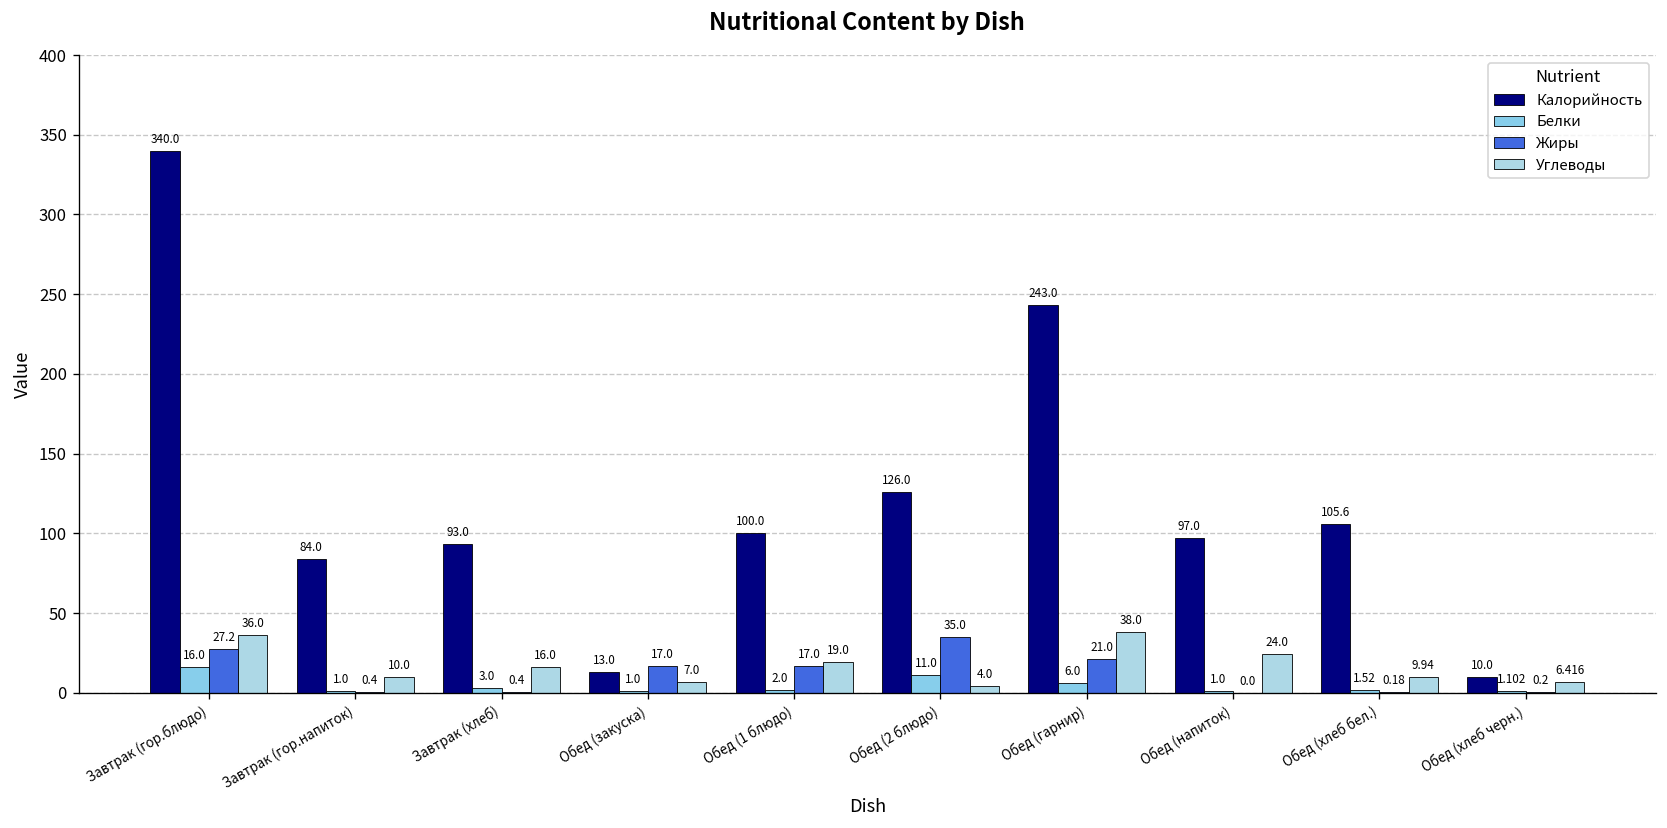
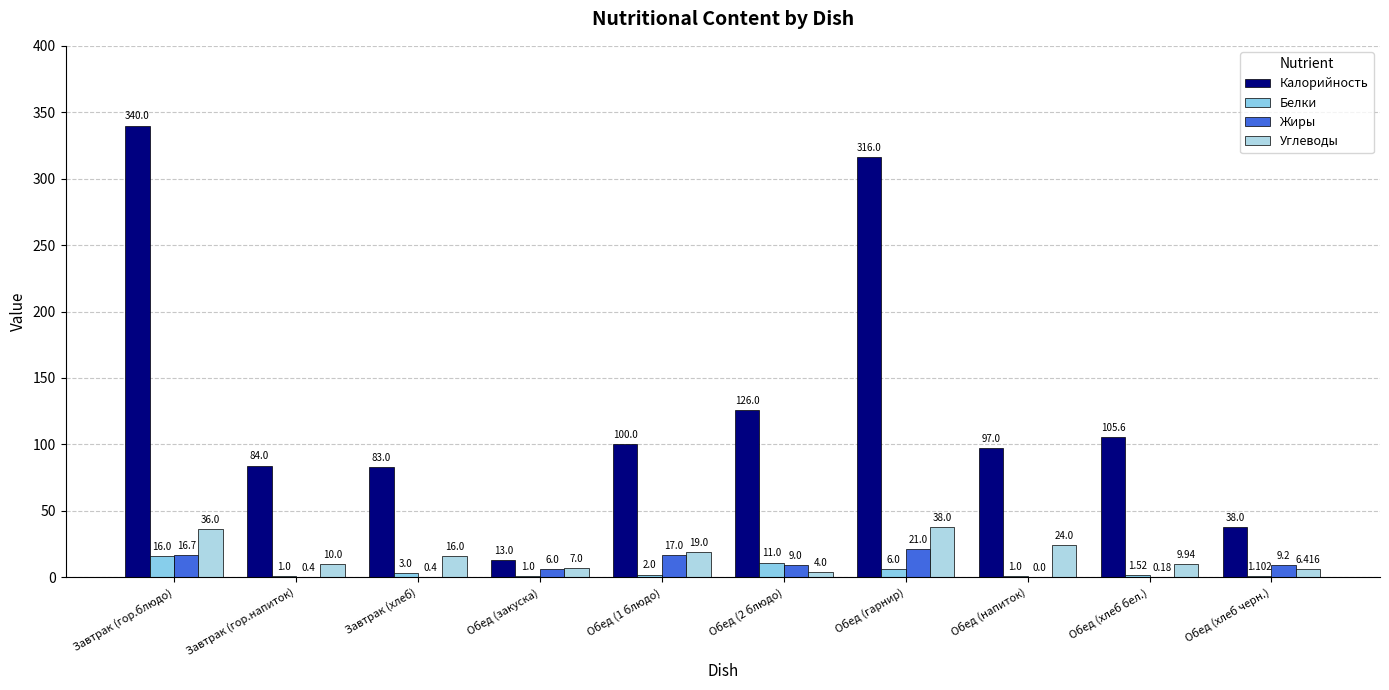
Жиры, Завтрак (гор.блюдо): 27.2 -> 16.7
Калорийность, Завтрак (хлеб): 93.0 -> 83.0
Жиры, Обед (закуска): 17.0 -> 6.0
Жиры, Обед (2 блюдо): 35.0 -> 9.0
Калорийность, Обед (гарнир): 243.0 -> 316.0
Калорийность, Обед (хлеб черн.): 10.0 -> 38.0
Жиры, Обед (хлеб черн.): 0.2 -> 9.2
